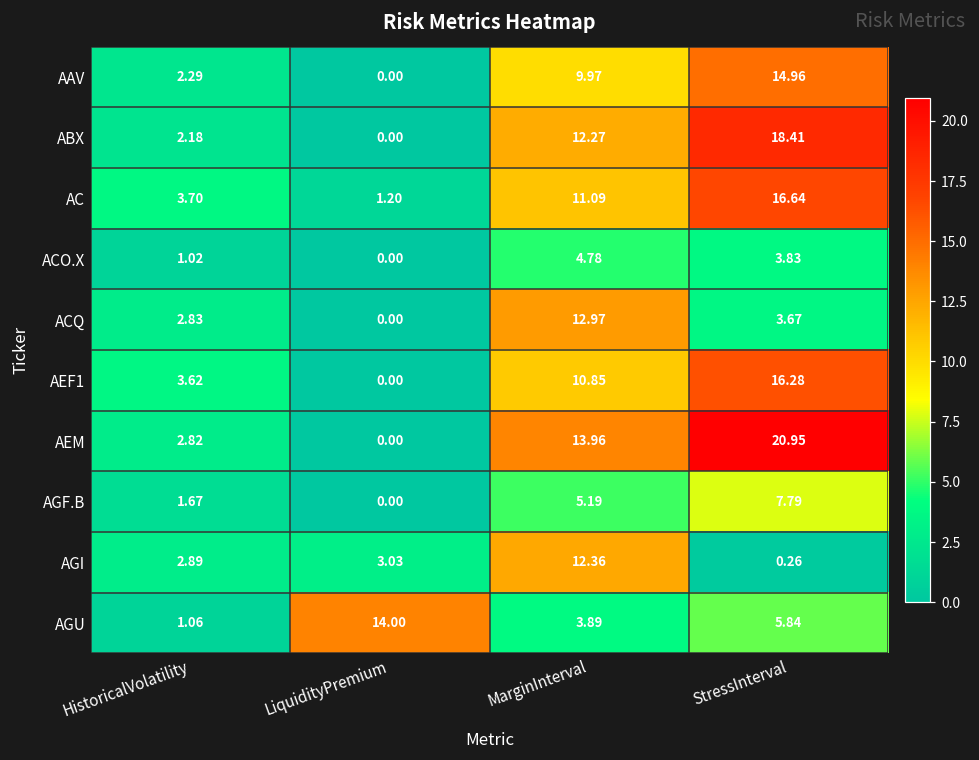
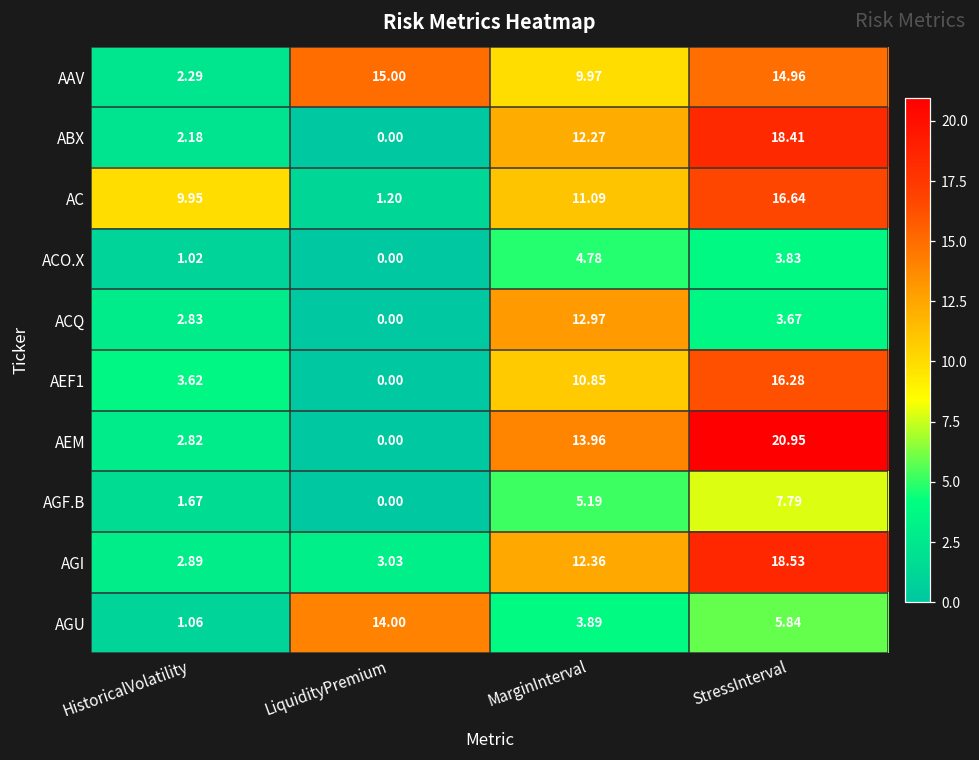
AAV, LiquidityPremium: 0.00 -> 15.00
AC, HistoricalVolatility: 3.70 -> 9.95
AGI, StressInterval: 0.26 -> 18.53
